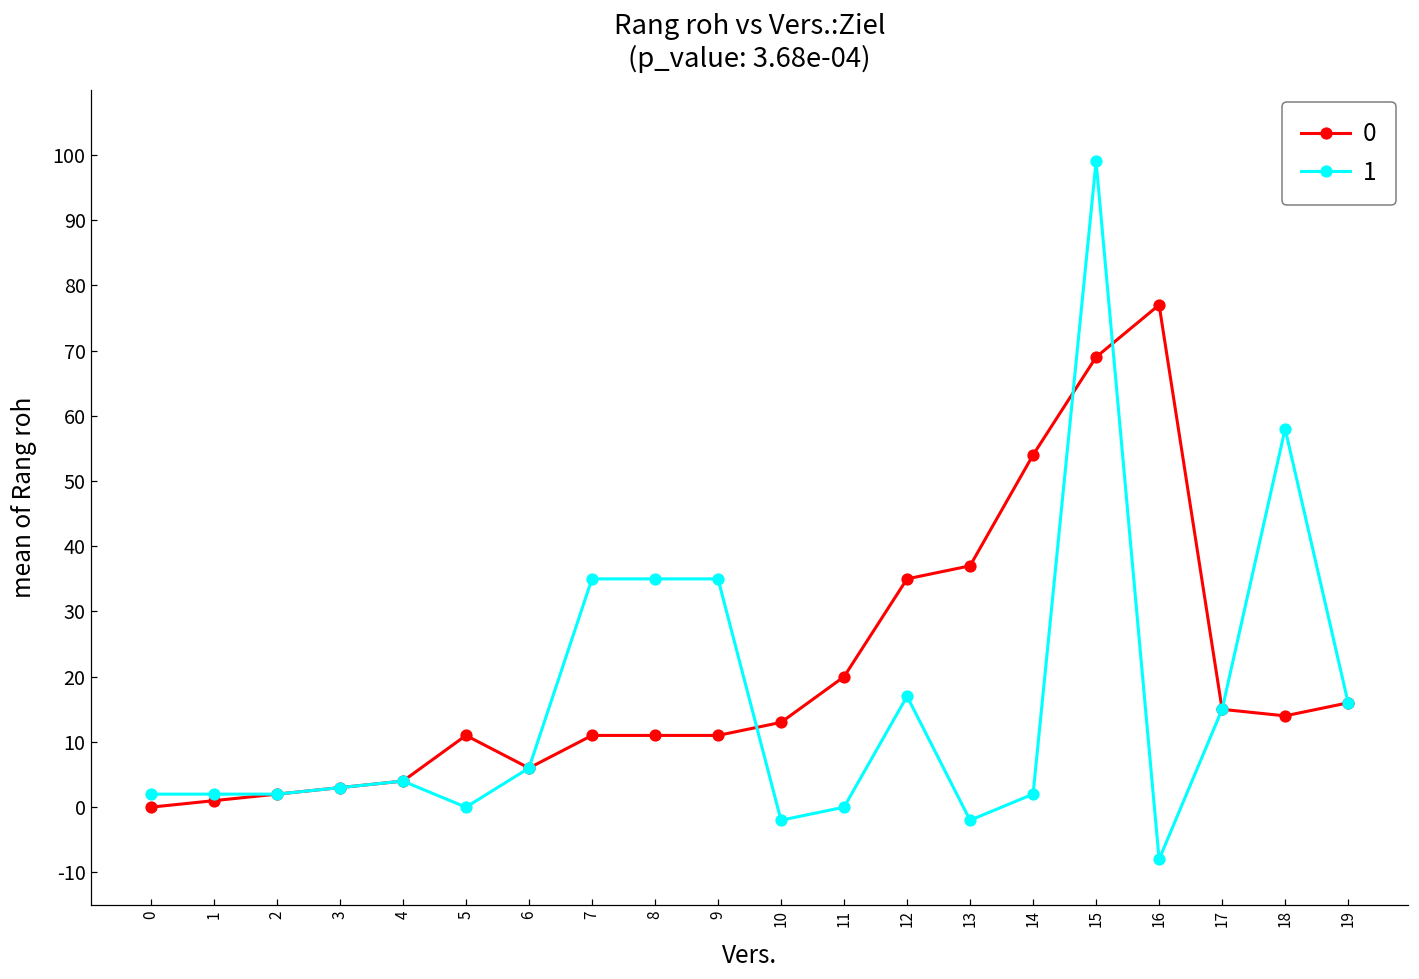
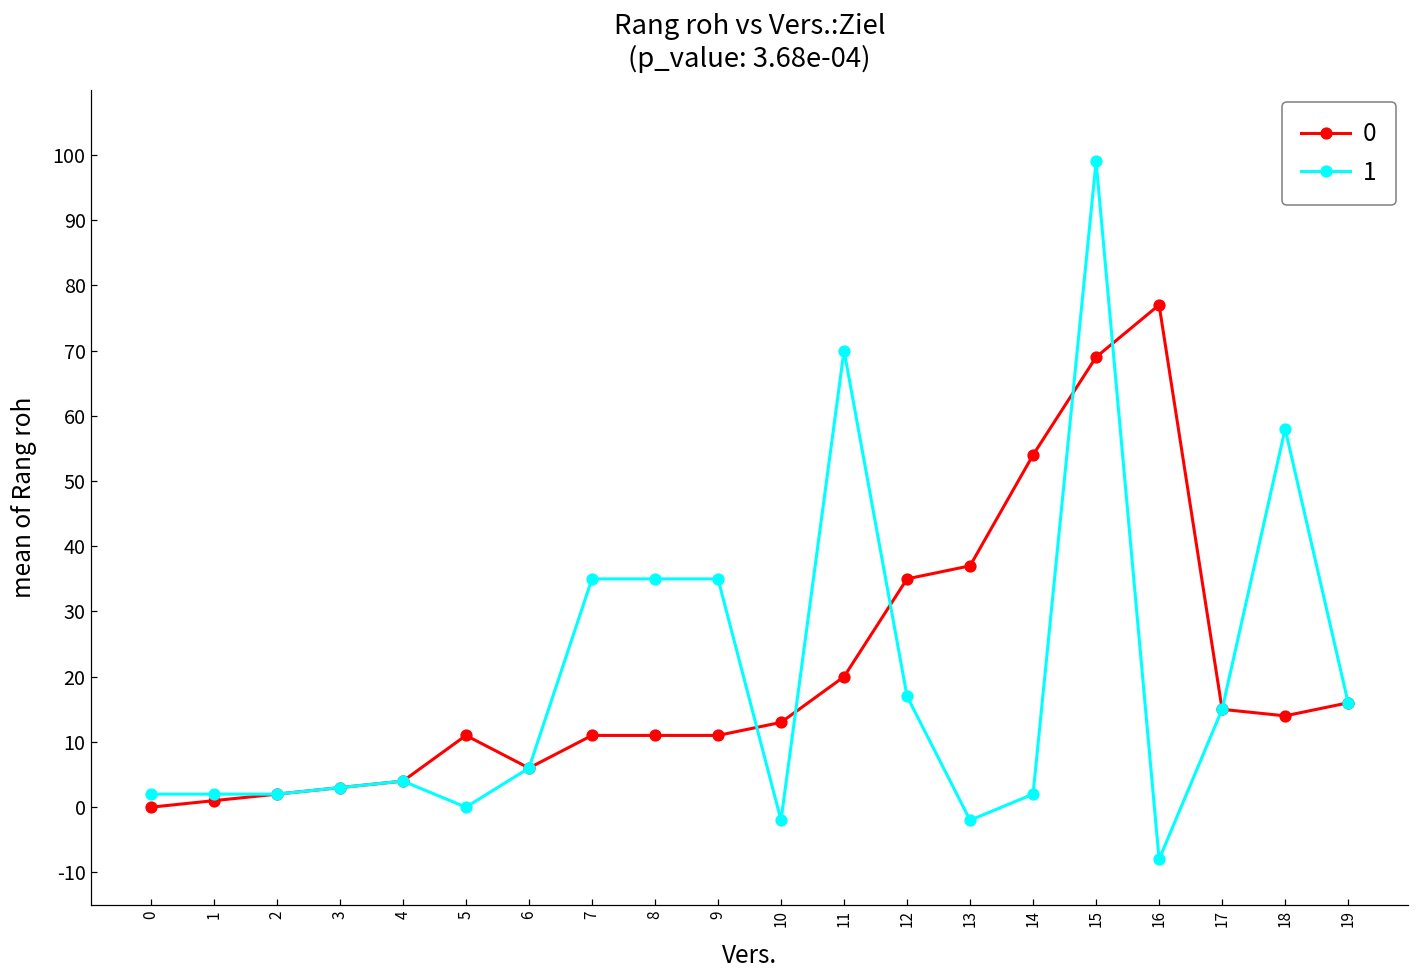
1, 11: 0 -> 70
